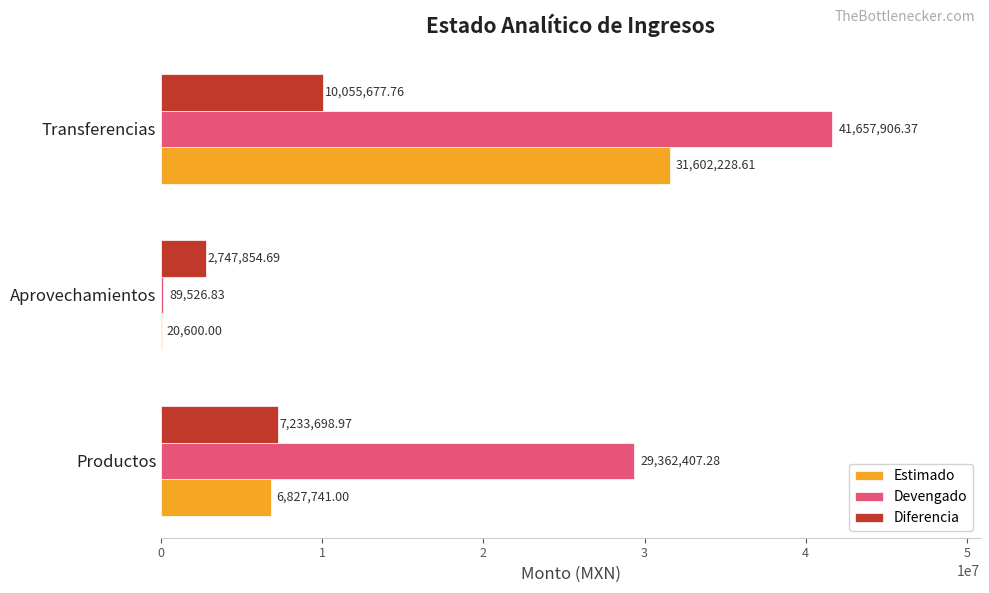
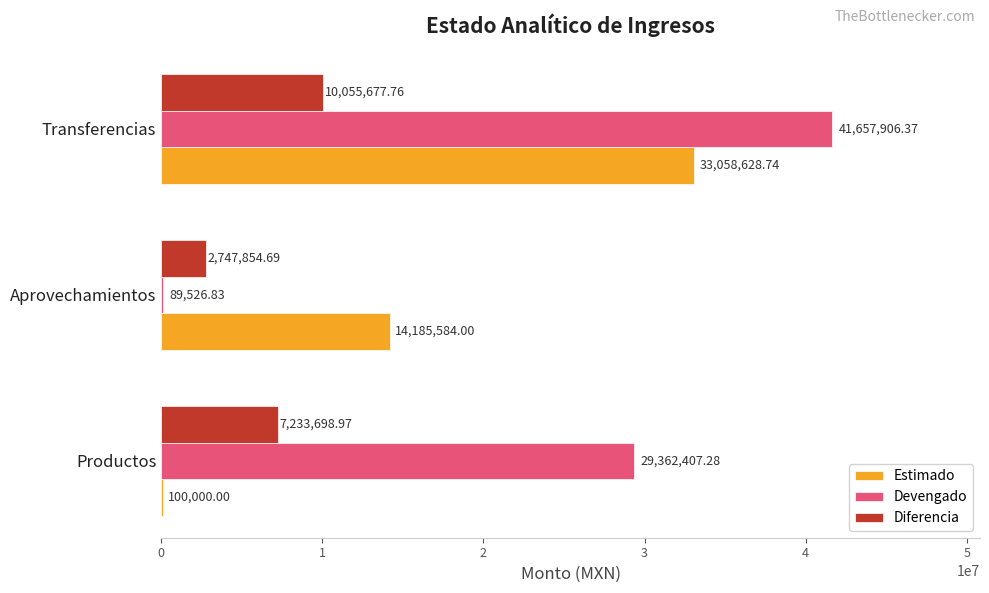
Estimado, Transferencias: 31,602,228.61 -> 33,058,628.74
Estimado, Aprovechamientos: 20,600.00 -> 14,185,584.00
Estimado, Productos: 6,827,741.00 -> 100,000.00
